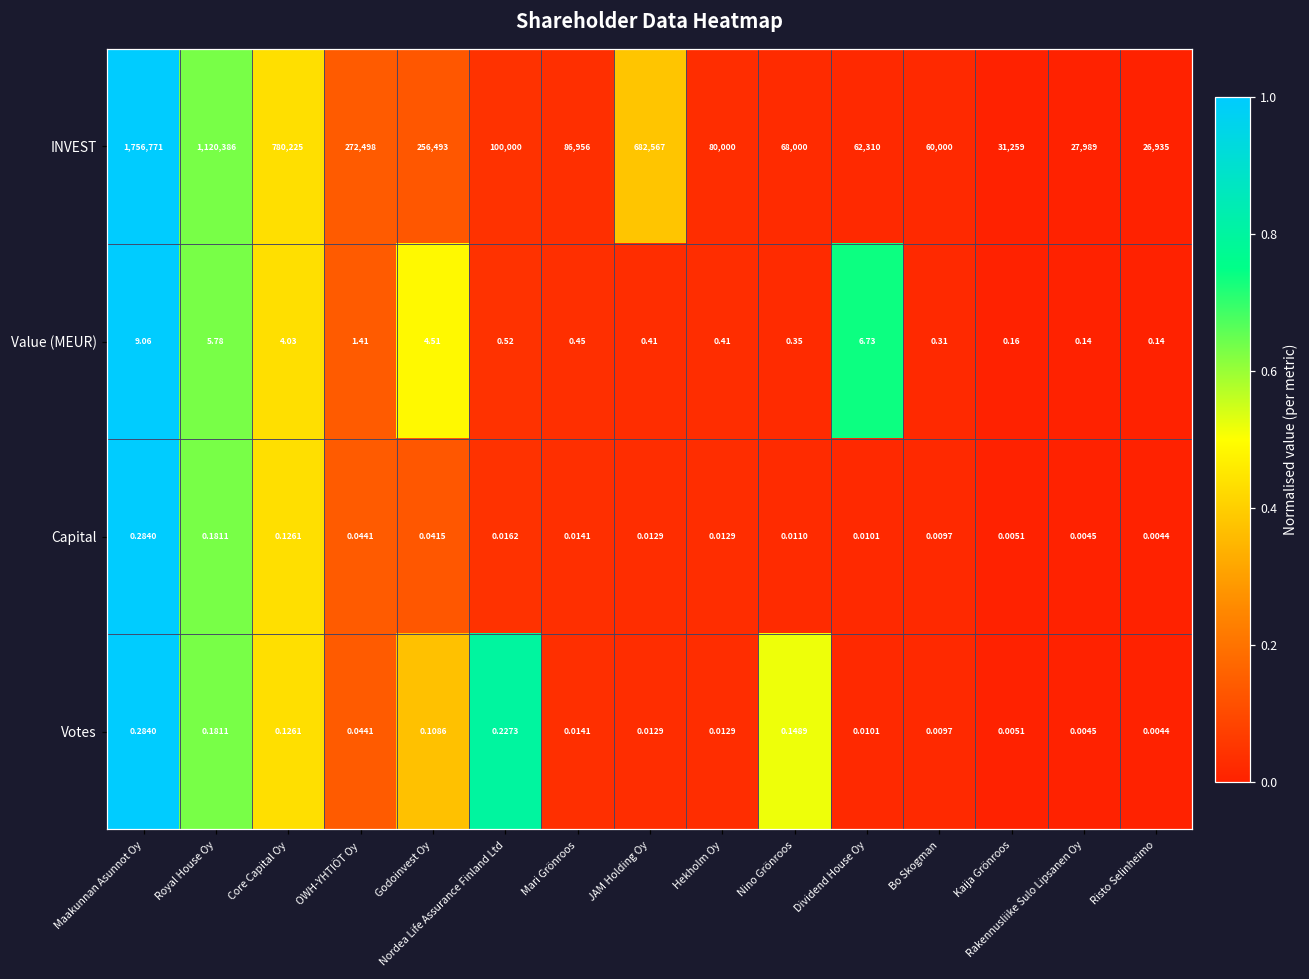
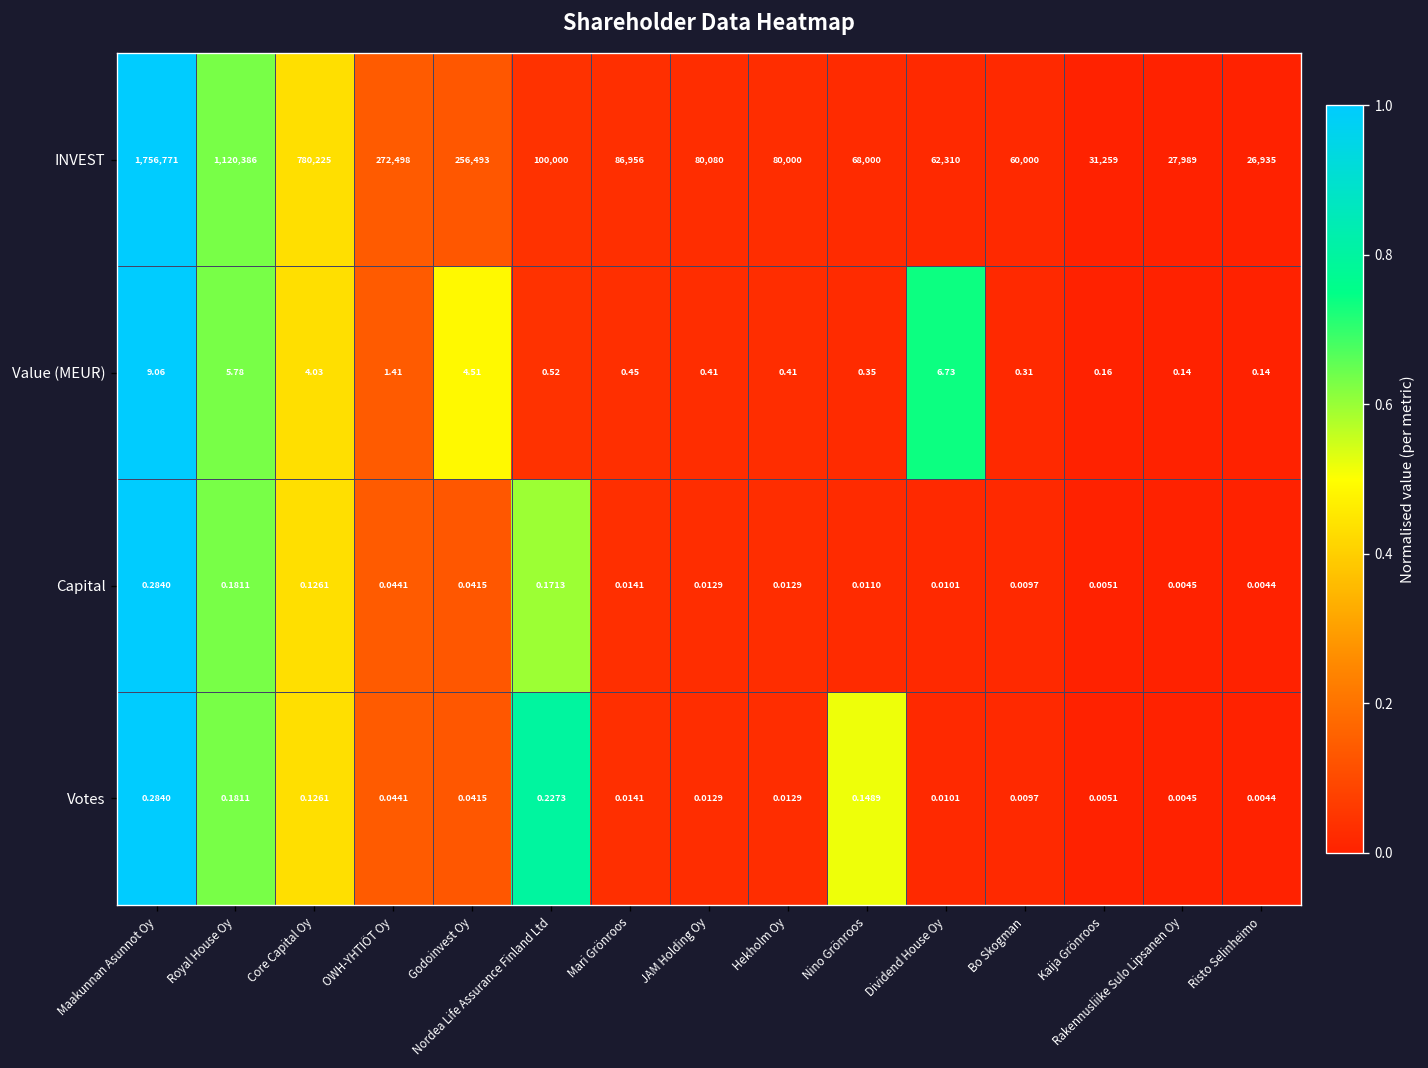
INVEST, JAM Holding Oy: 682,567 -> 80,080
Capital, Nordea Life Assurance Finland Ltd: 0.0162 -> 0.1713
Votes, Godoinvest Oy: 0.1086 -> 0.0415
